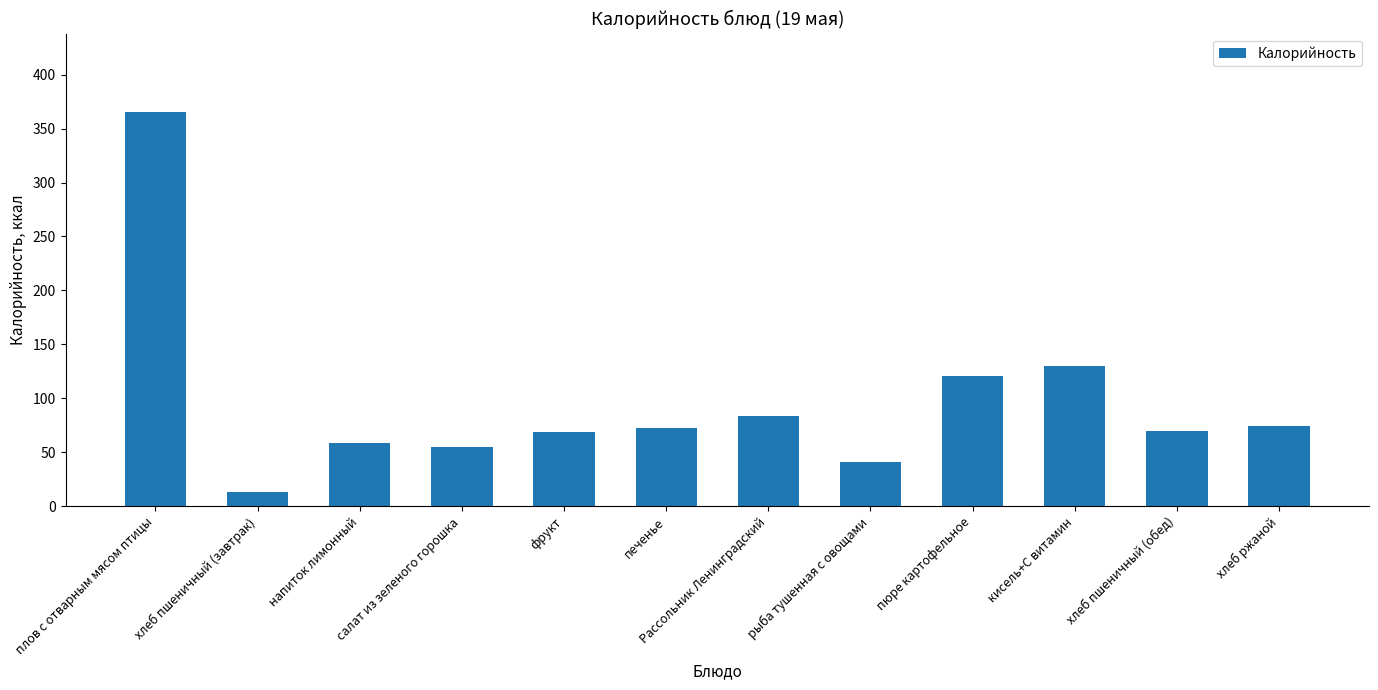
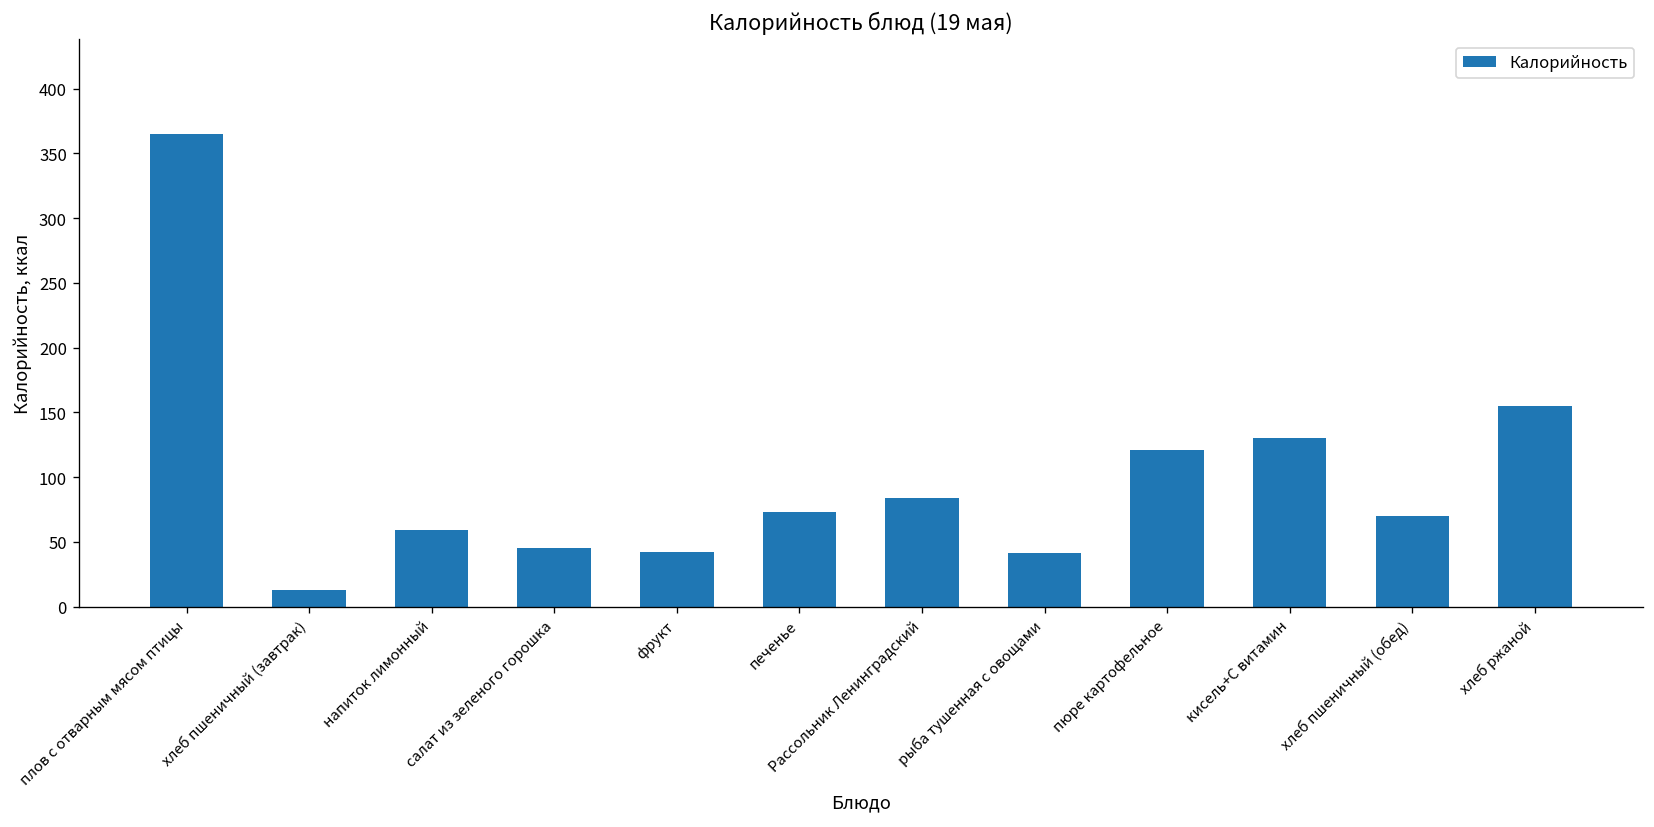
салат из зеленого горошка: 55 -> 45
фрукт: 69 -> 42
хлеб ржаной: 74 -> 155
